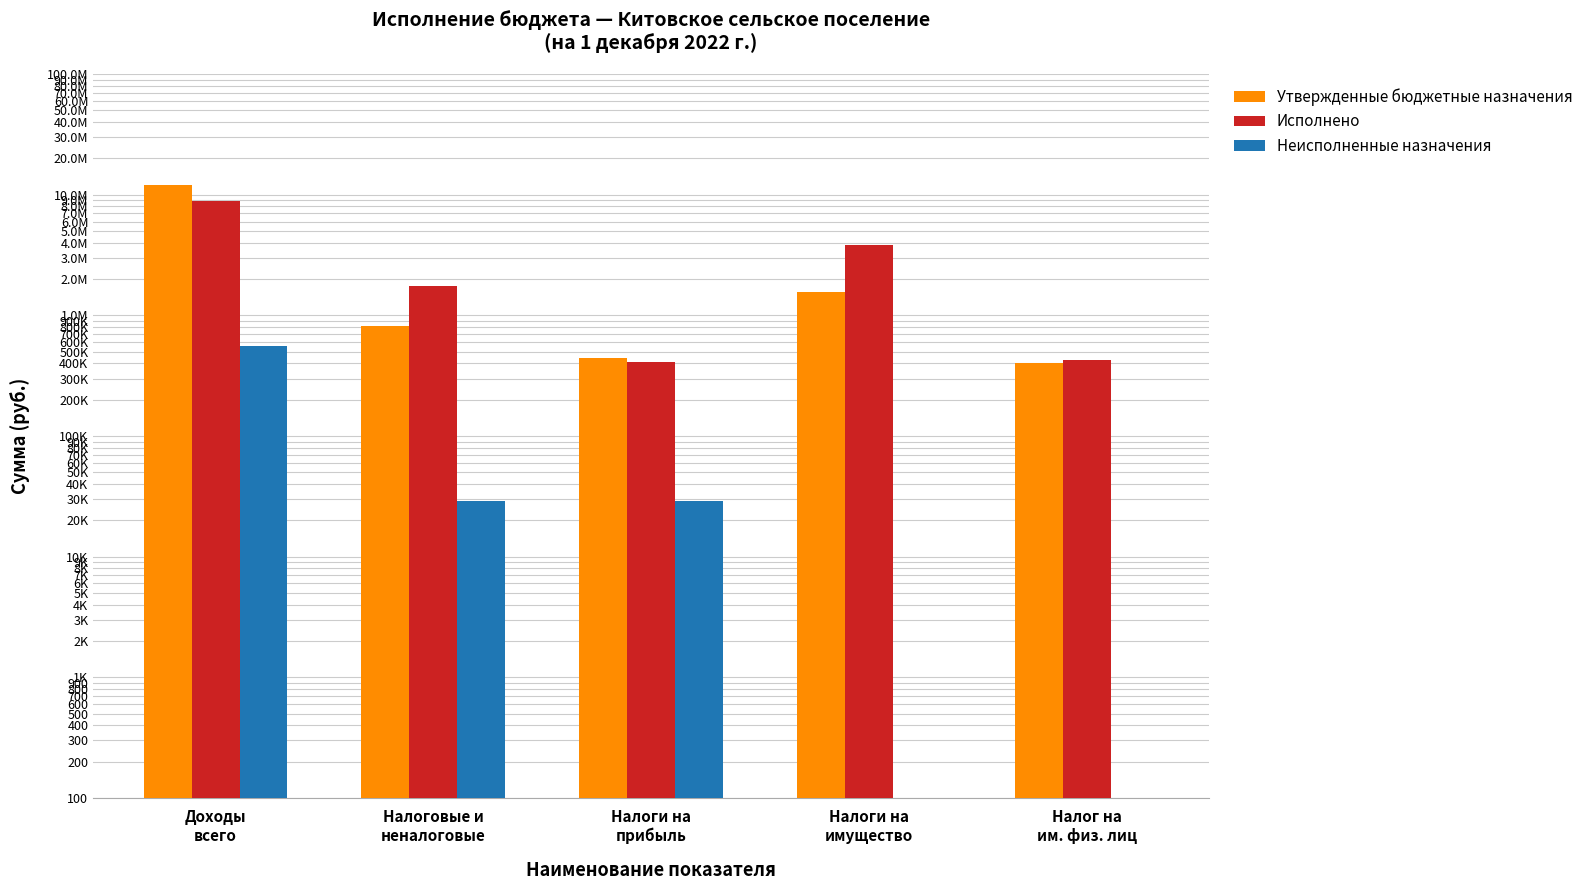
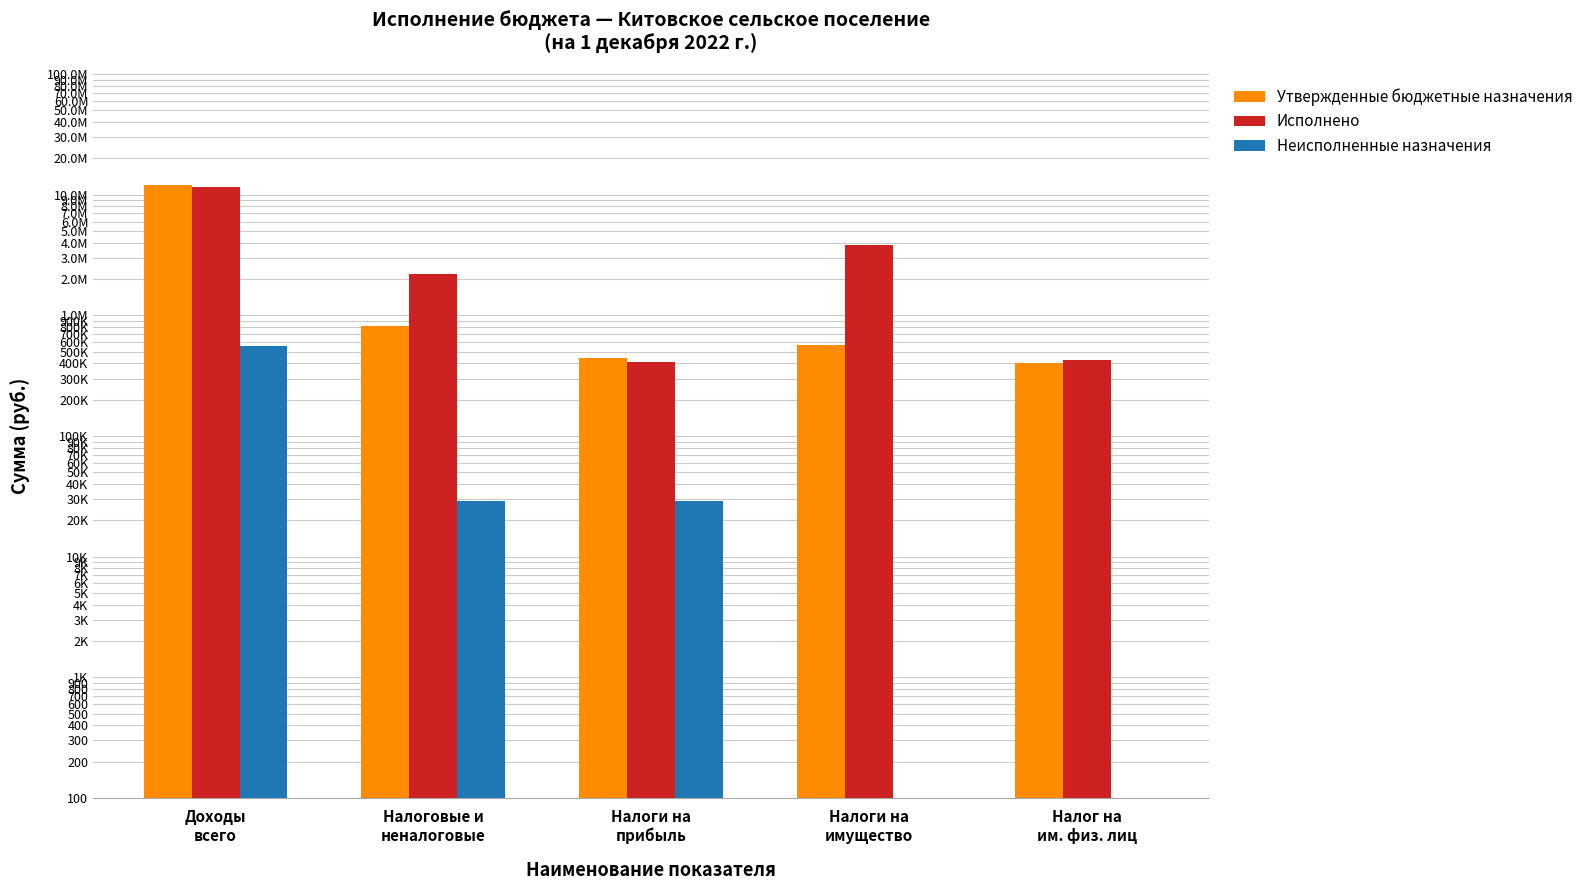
Исполнено, Доходы всего: 9000000 -> 12000000
Исполнено, Налоговые и неналоговые: 1700000 -> 2200000
Утвержденные бюджетные назначения, Налоги на имущество: 1600000 -> 600000
